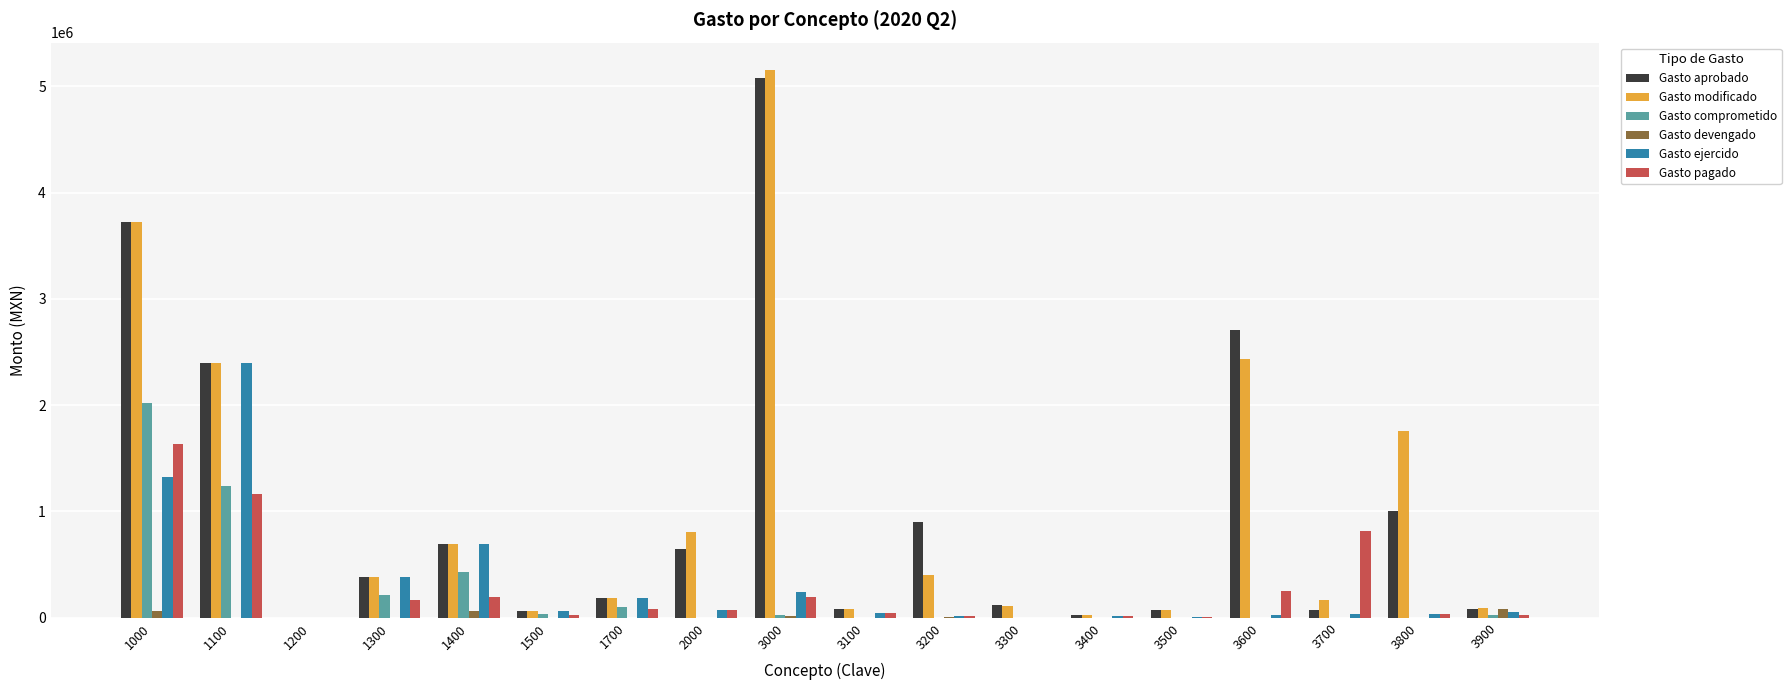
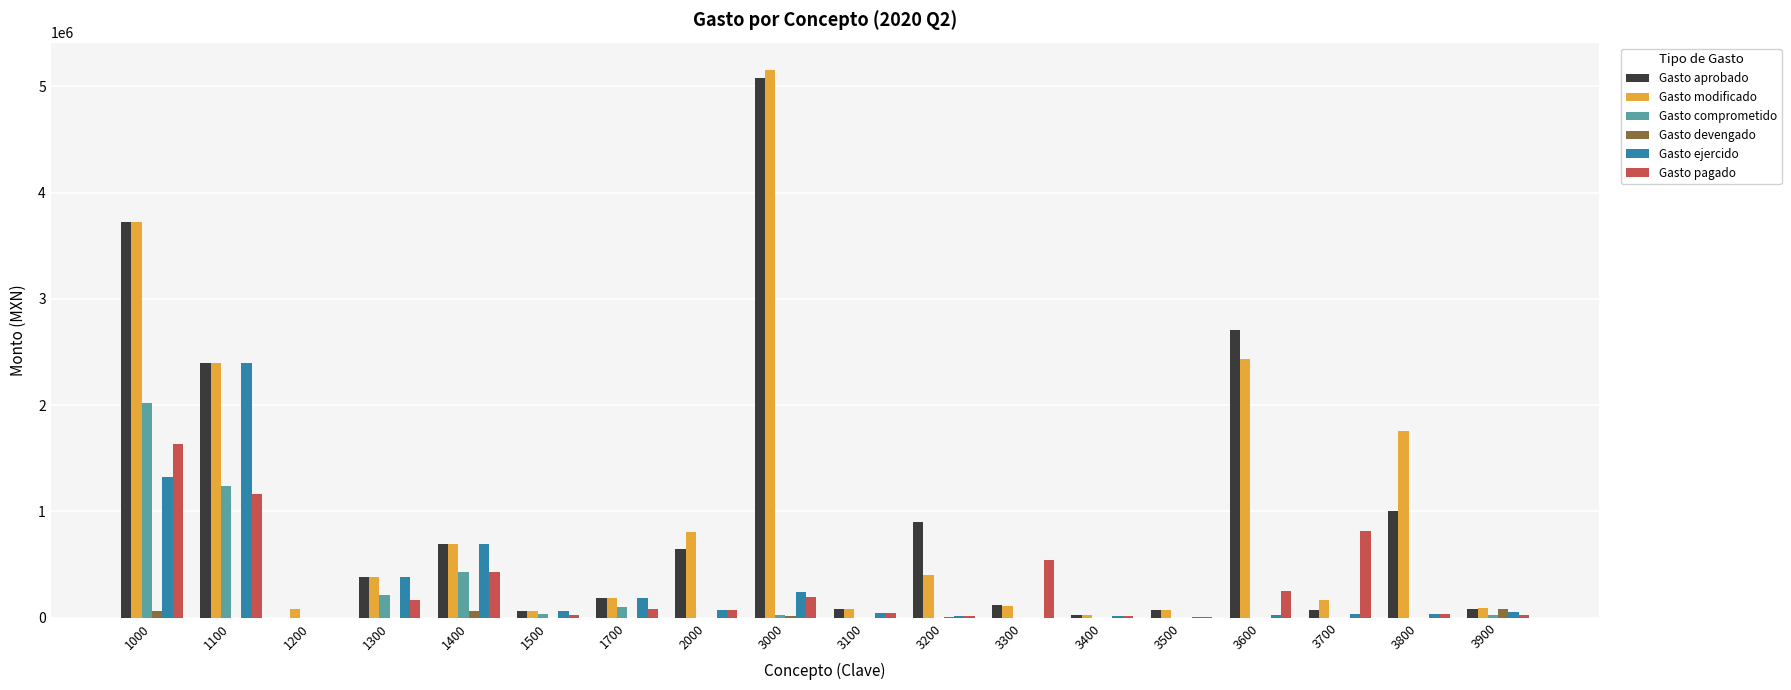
Gasto modificado, 1200: 0 -> 80000
Gasto pagado, 1400: 190000 -> 430000
Gasto pagado, 3300: 0 -> 550000
